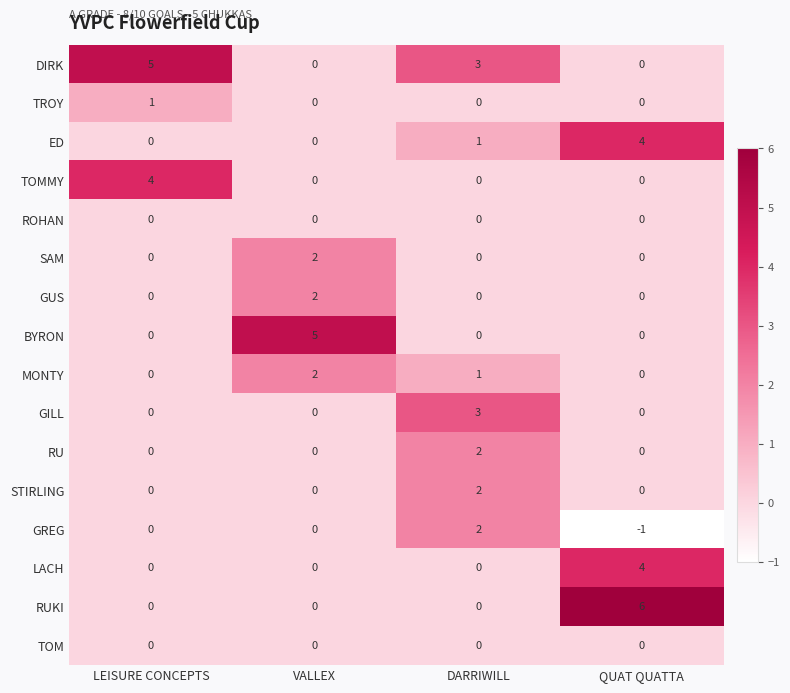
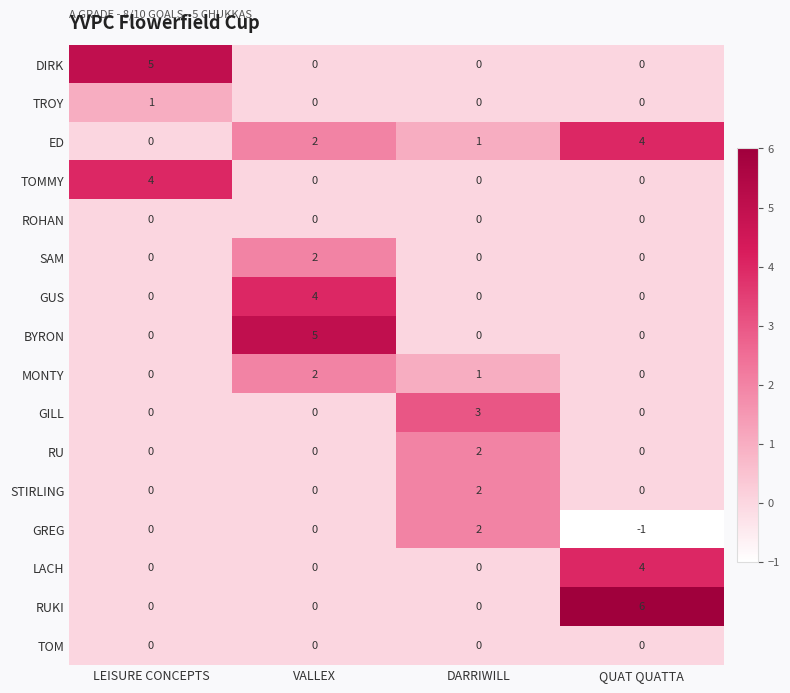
DIRK, DARRIWILL: 3 -> 0
ED, VALLEX: 0 -> 2
GUS, VALLEX: 2 -> 4
